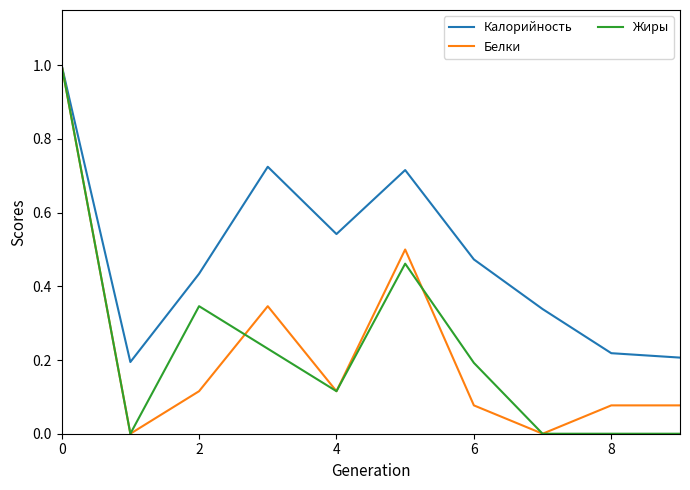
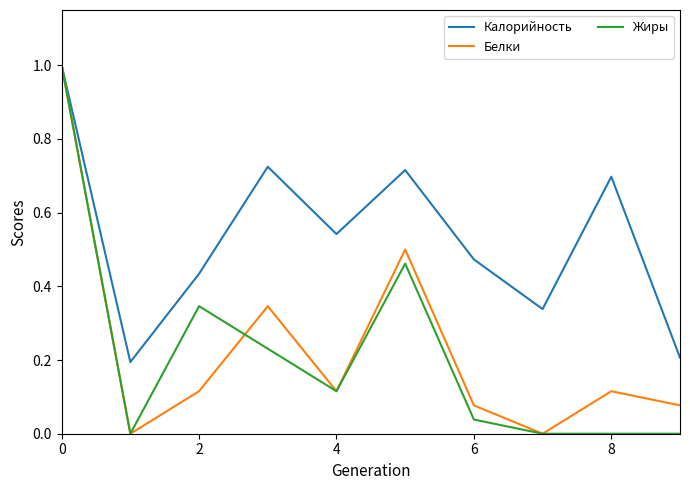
Жиры, 6: 0.19 -> 0.04
Калорийность, 8: 0.22 -> 0.70
Белки, 8: 0.08 -> 0.12
